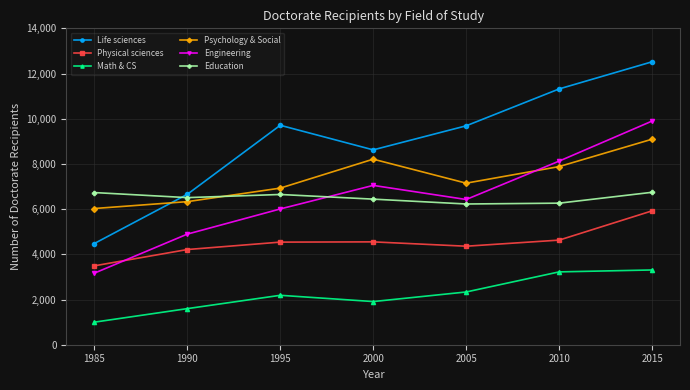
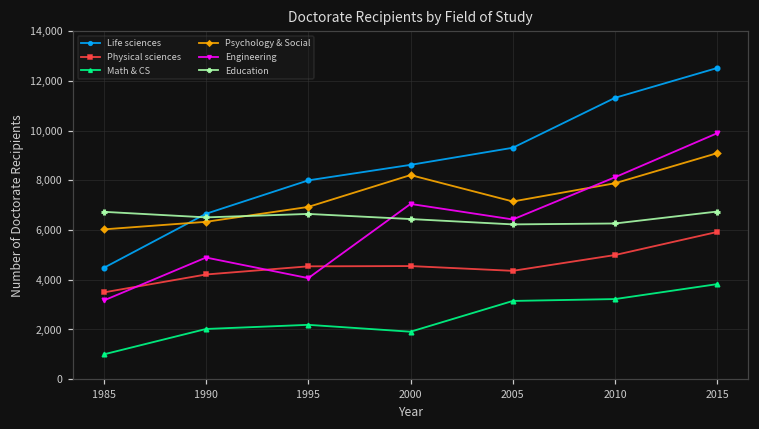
Math & CS, 1990: 1,600 -> 2,000
Life sciences, 1995: 9,700 -> 8,000
Engineering, 1995: 6,000 -> 4,100
Life sciences, 2005: 9,700 -> 9,300
Math & CS, 2005: 2,300 -> 3,100
Physical sciences, 2010: 4,600 -> 5,000
Math & CS, 2015: 3,300 -> 3,800
